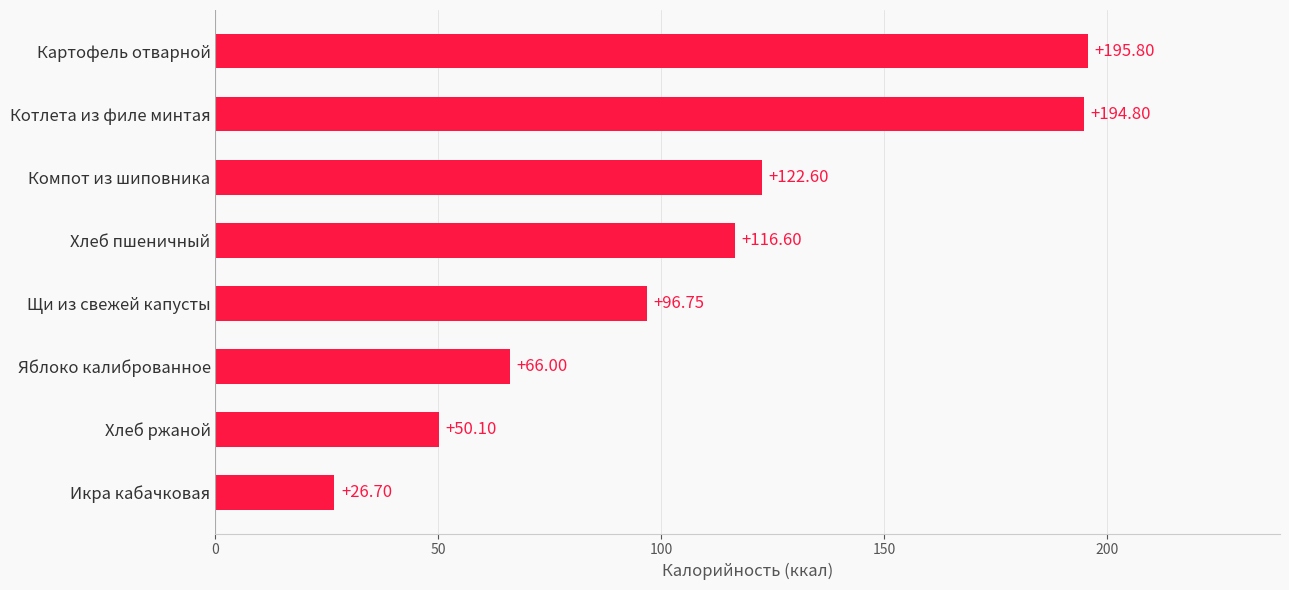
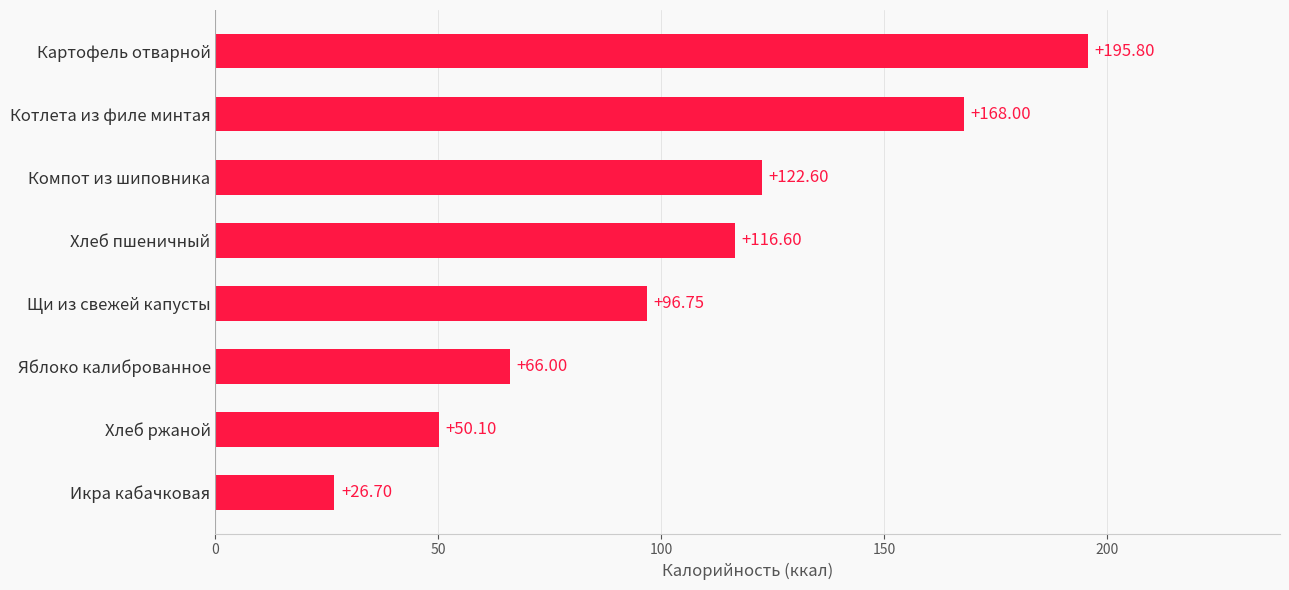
Котлета из филе минтая: +194.80 -> +168.00
